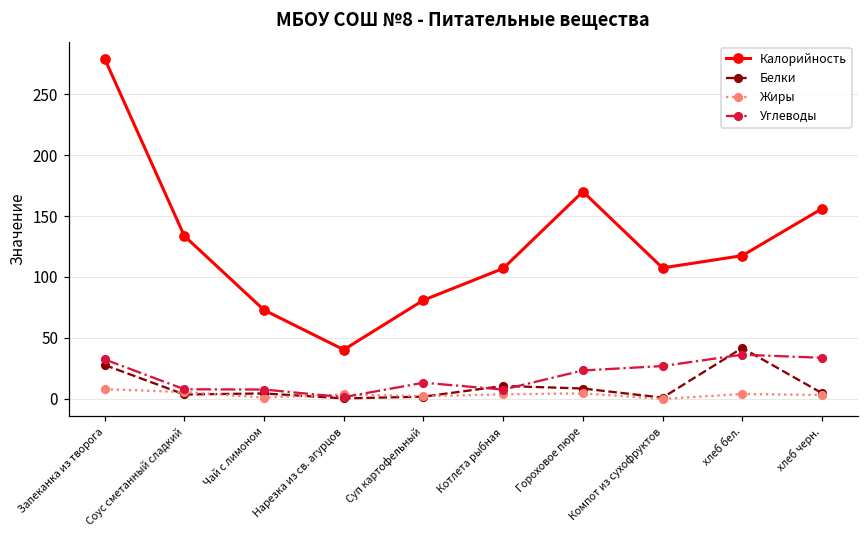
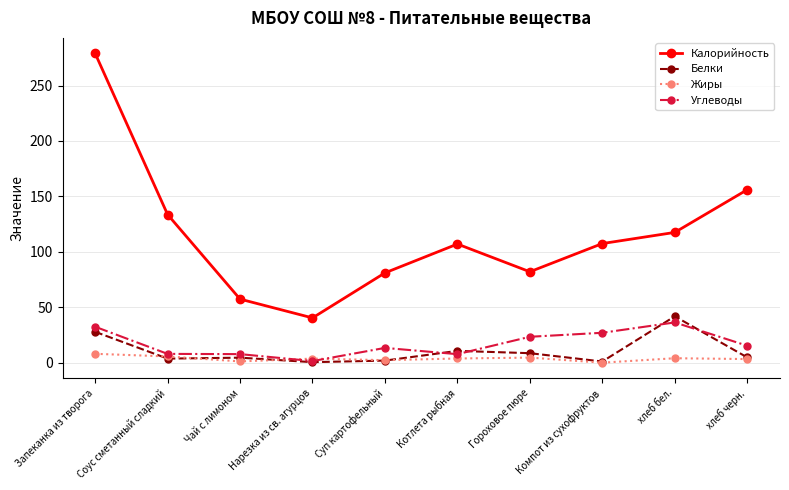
Калорийность, Чай с лимоном: 73 -> 57
Калорийность, Гороховое пюре: 170 -> 82
Углеводы, хлеб черн.: 34 -> 15
